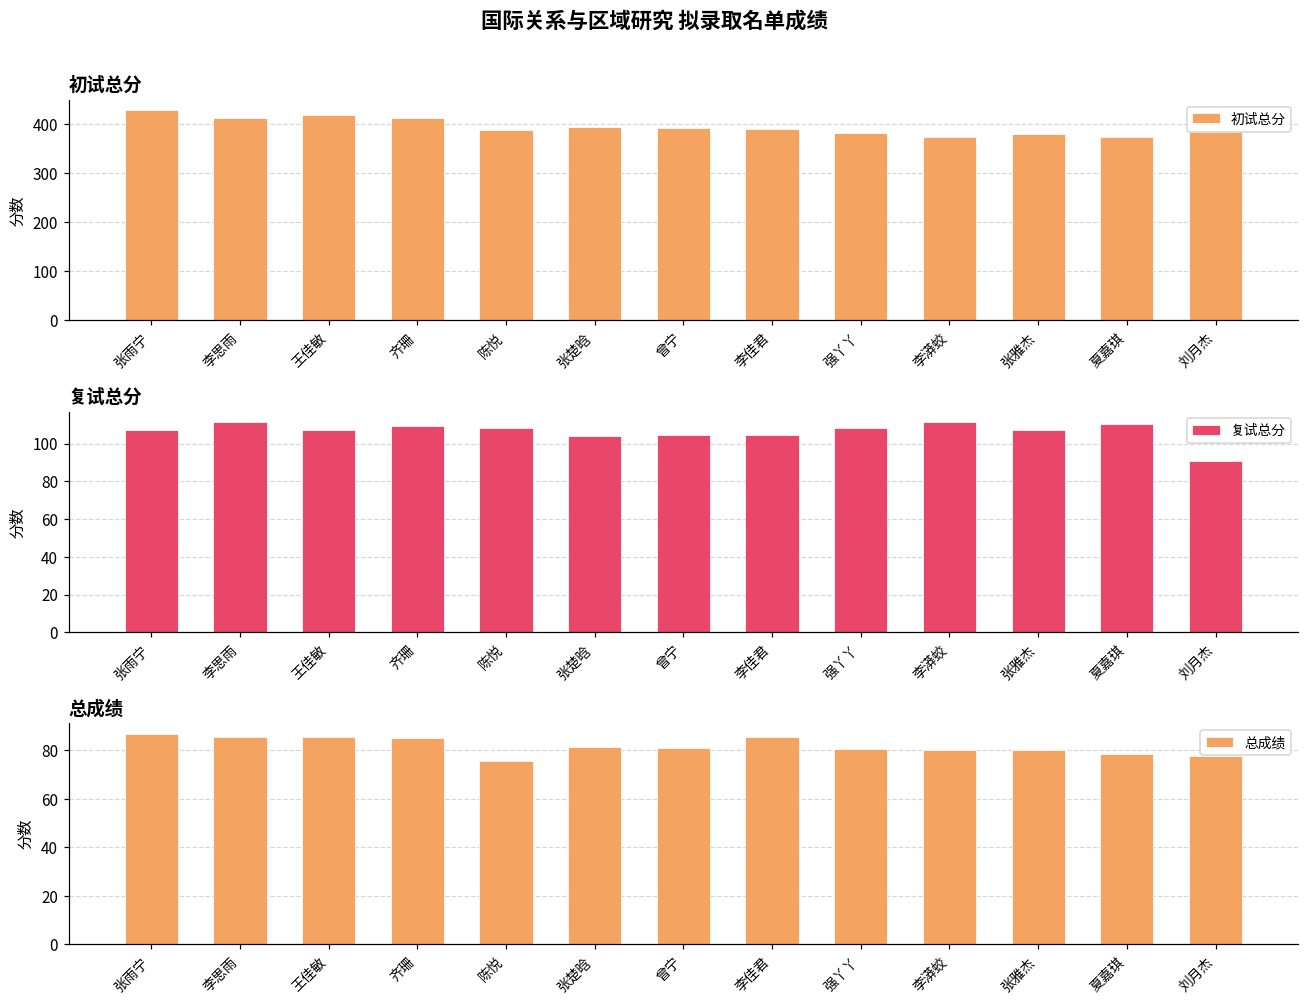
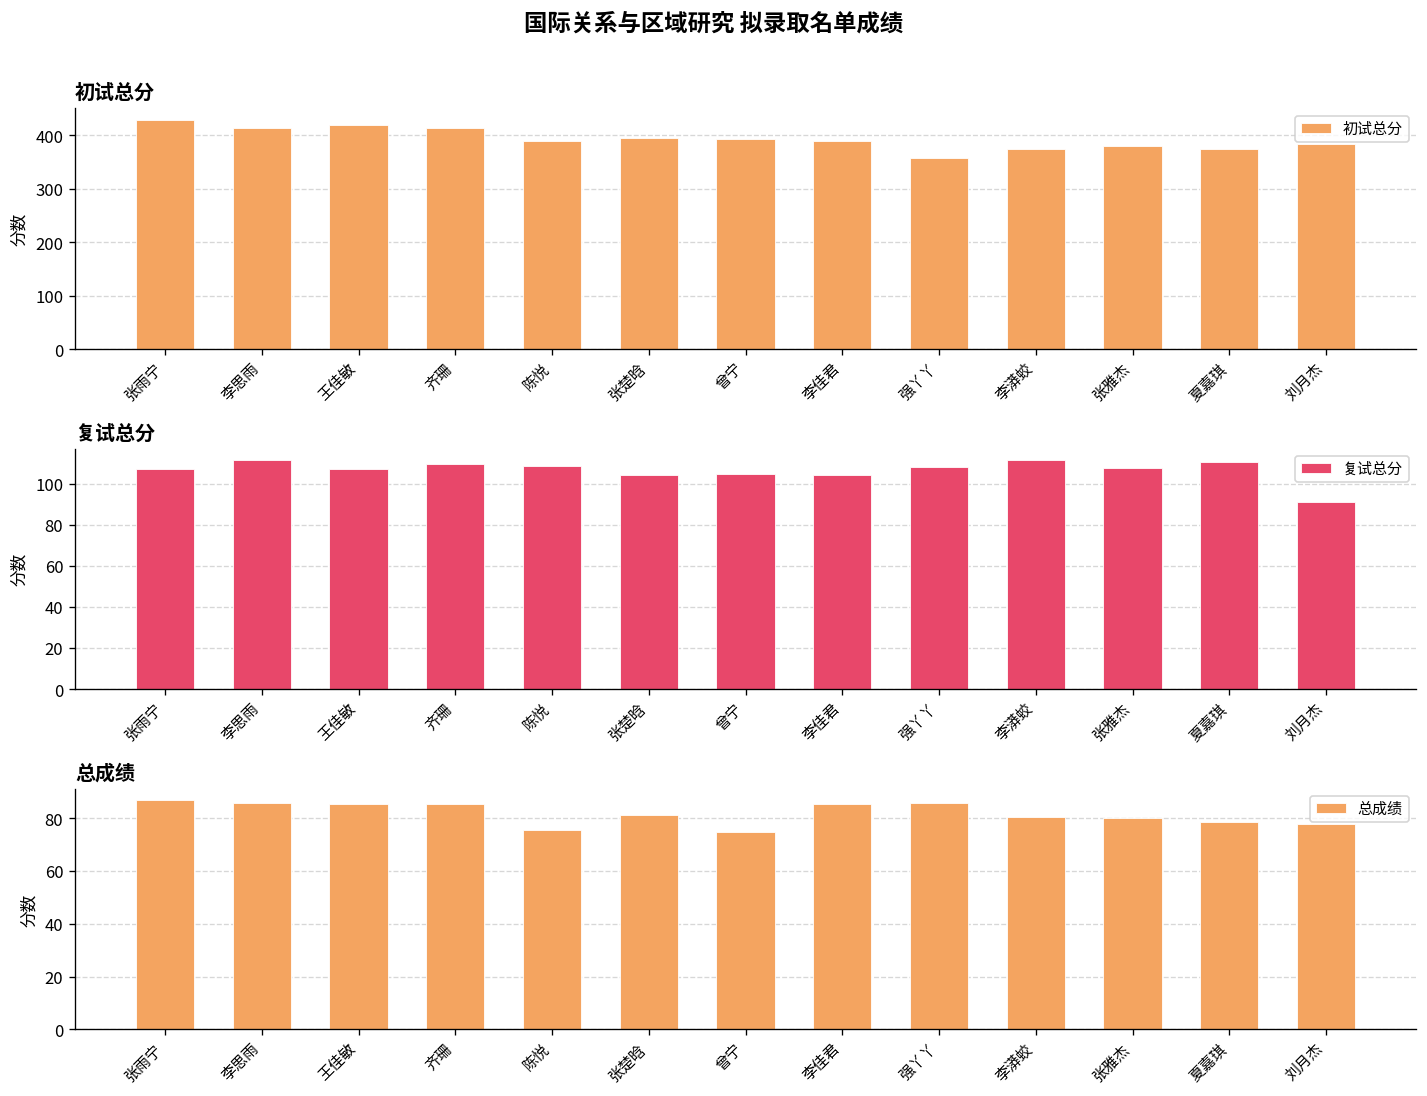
初试总分, 强丫丫: 380 -> 360
总成绩, 曾宁: 81 -> 75
总成绩, 强丫丫: 81 -> 86
